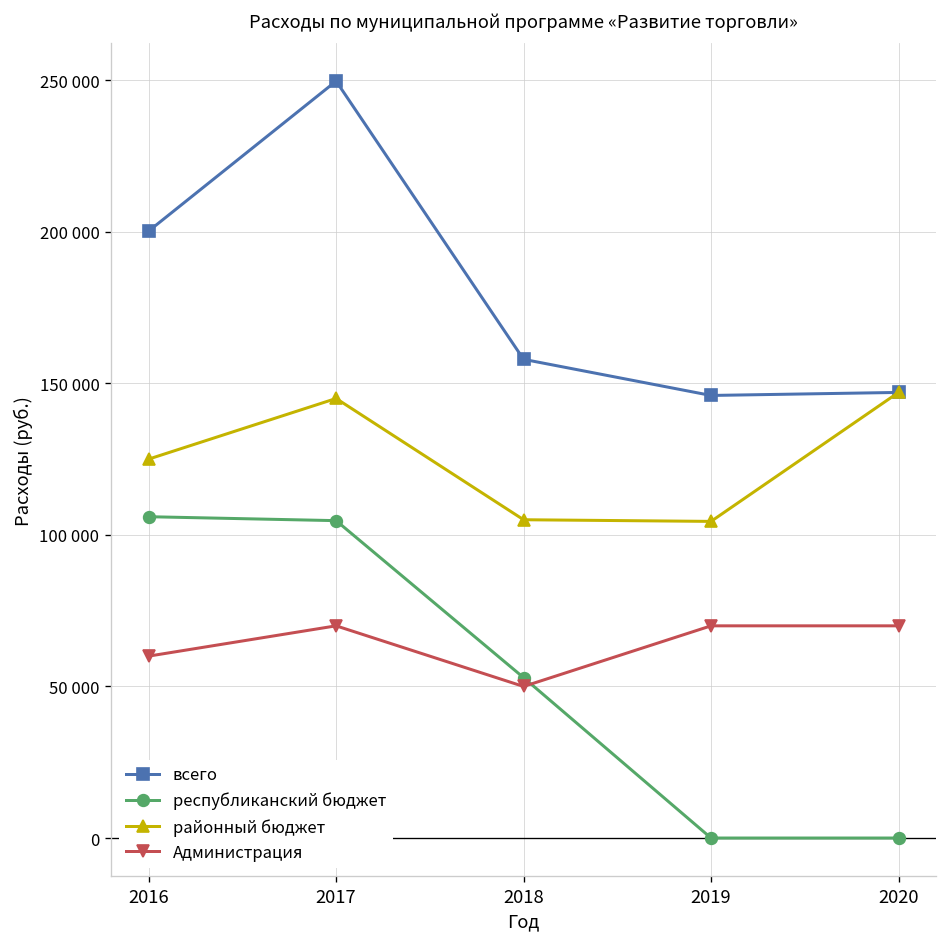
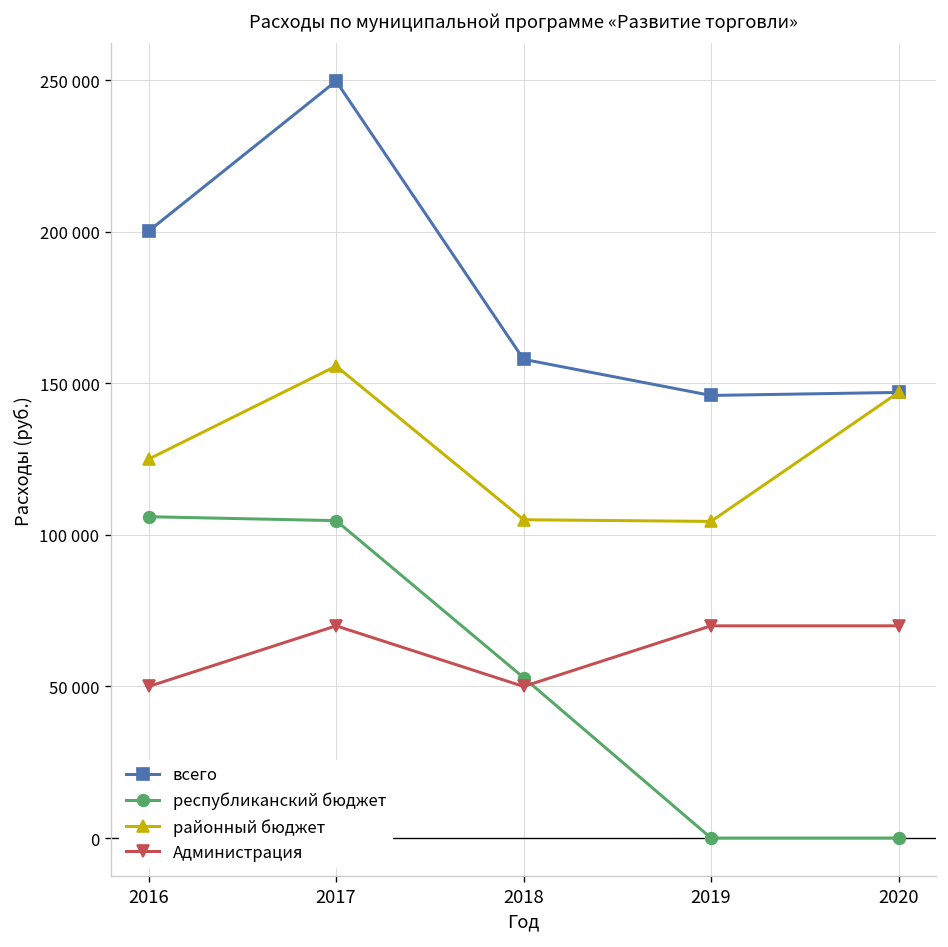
Администрация, 2016: 60000 -> 50000
районный бюджет, 2017: 145000 -> 156000
